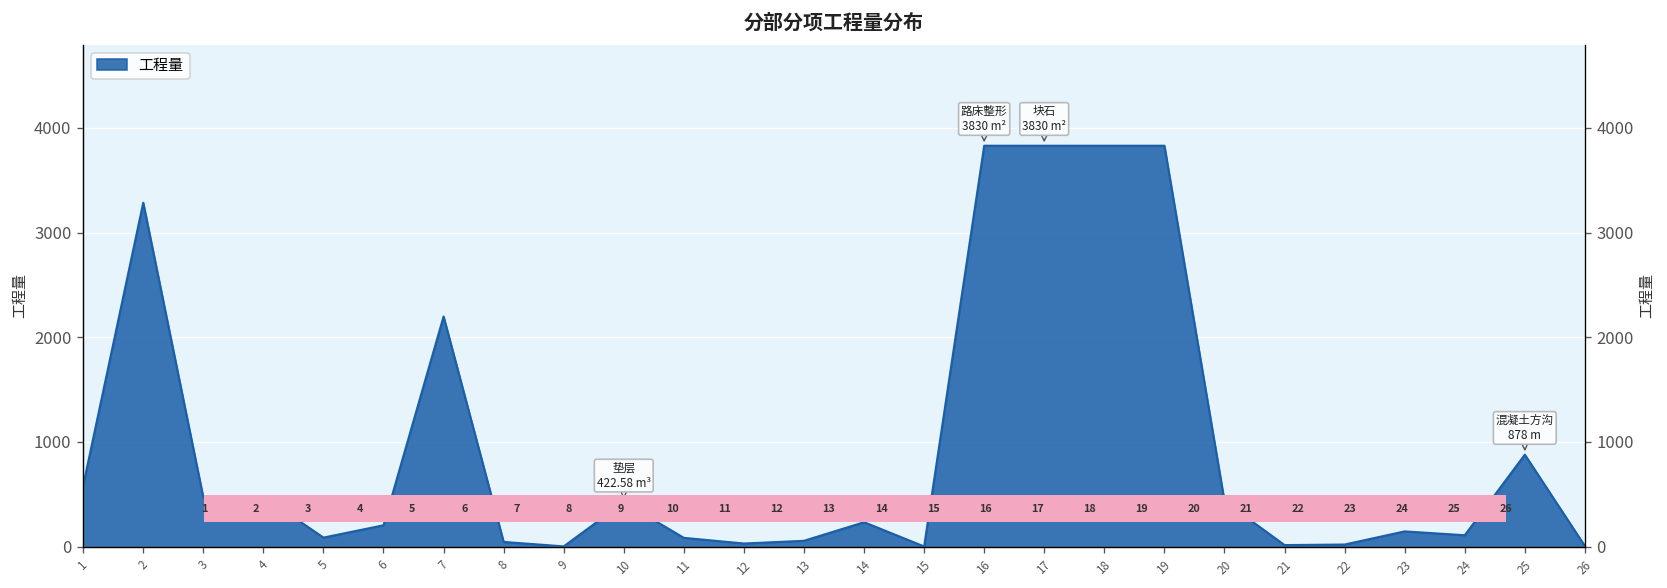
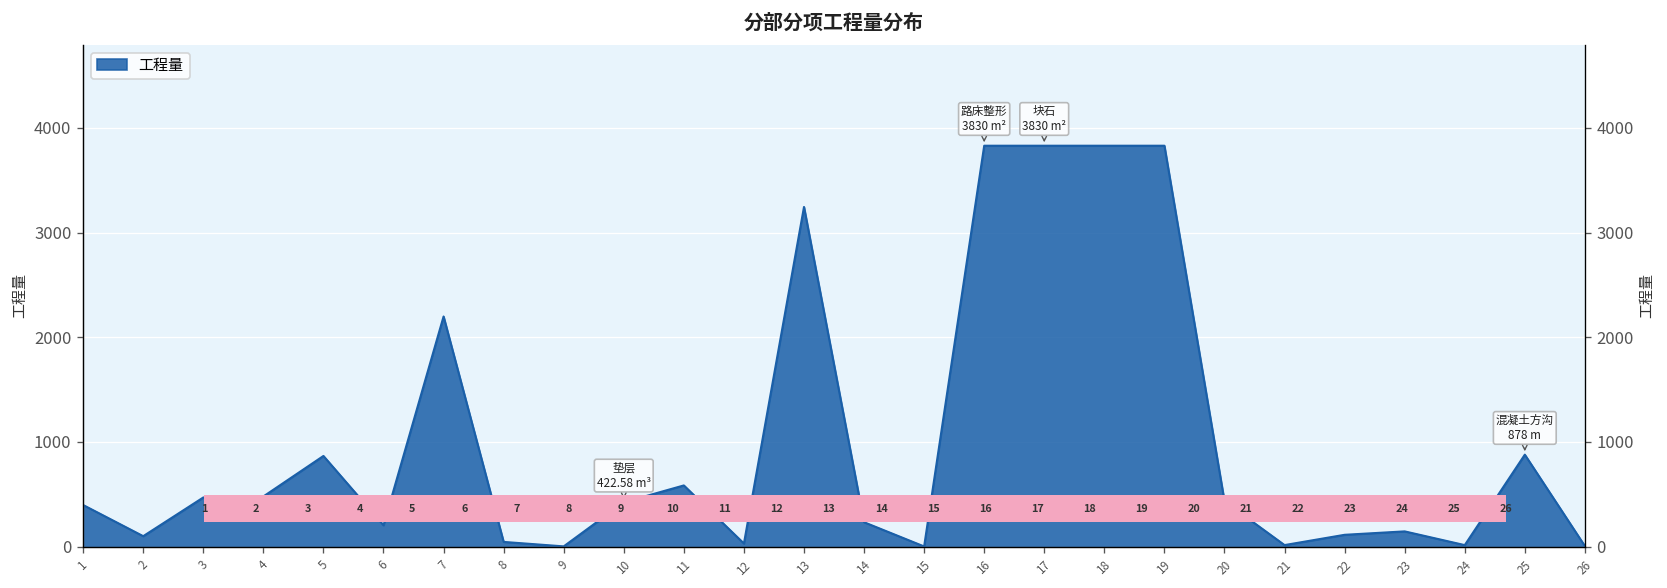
1: 600 -> 400
2: 3300 -> 100
5: 100 -> 900
11: 100 -> 600
13: 100 -> 3200
22: 0 -> 100
24: 100 -> 0
